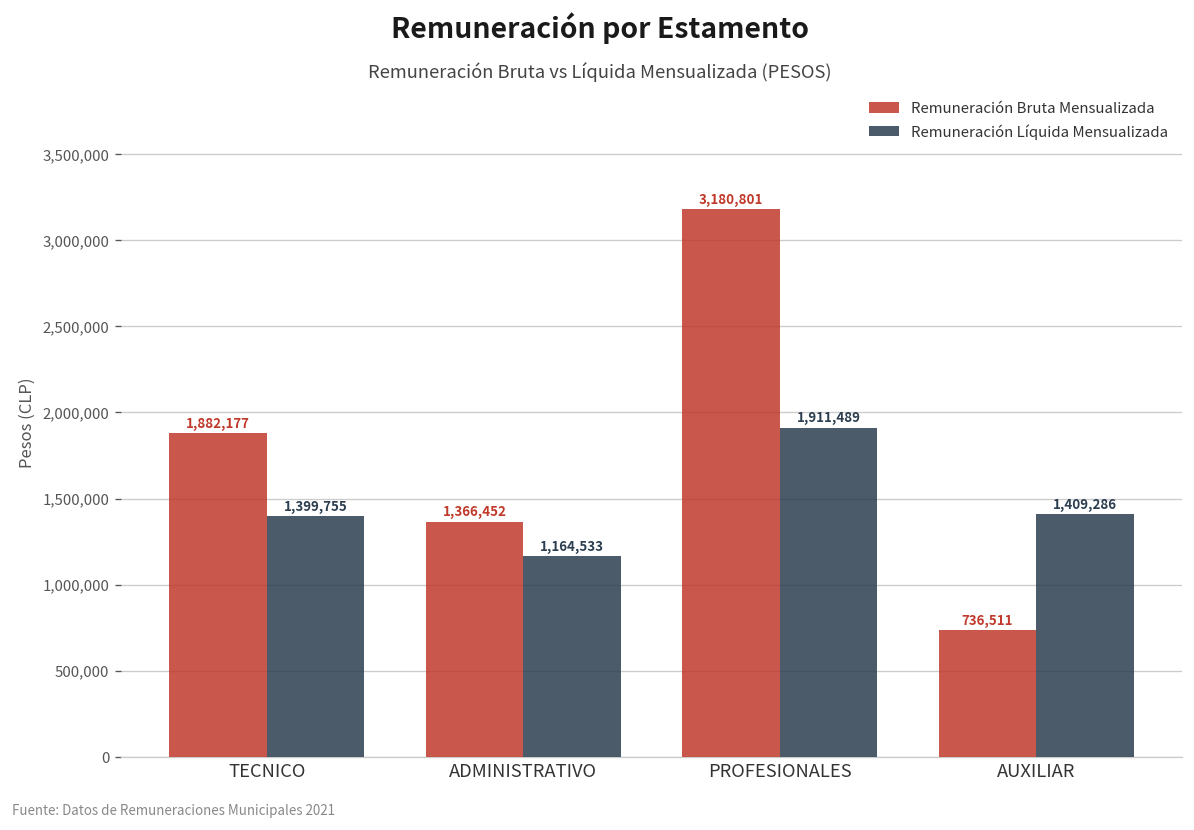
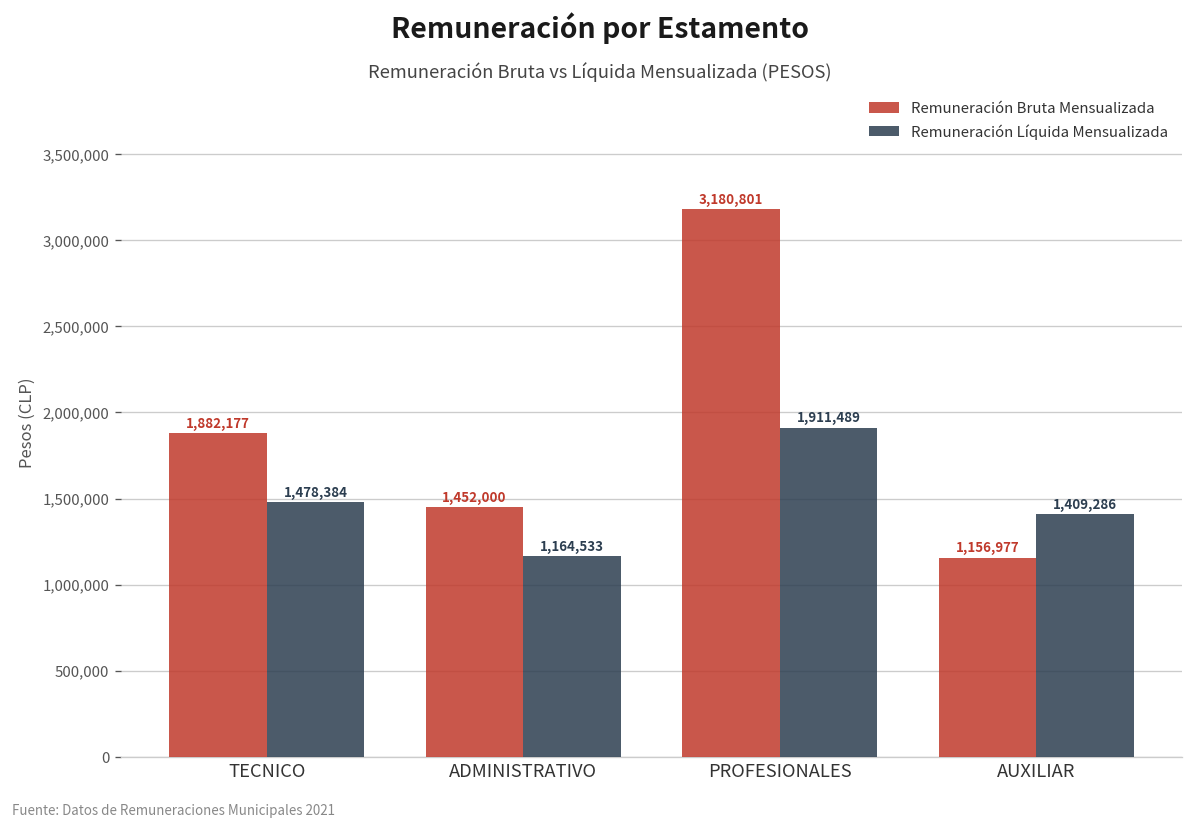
Remuneración Líquida Mensualizada, TECNICO: 1,399,755 -> 1,478,384
Remuneración Bruta Mensualizada, ADMINISTRATIVO: 1,366,452 -> 1,452,000
Remuneración Bruta Mensualizada, AUXILIAR: 736,511 -> 1,156,977
